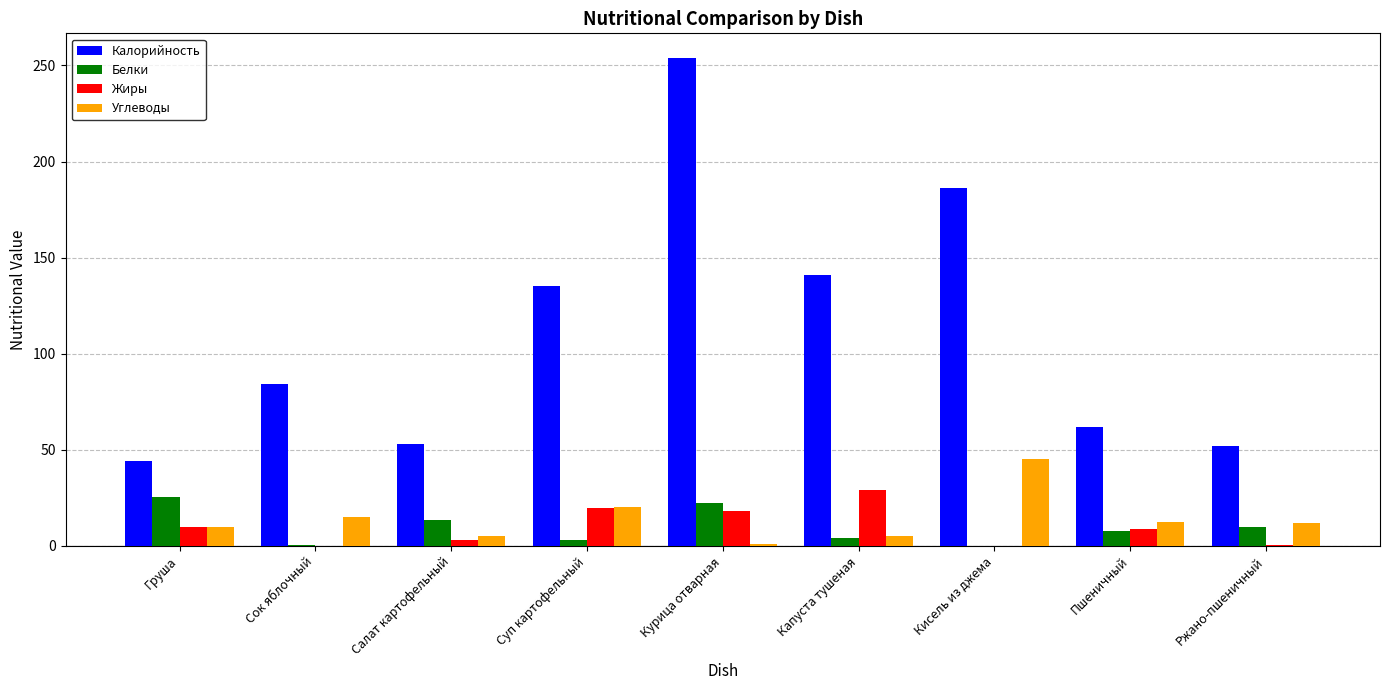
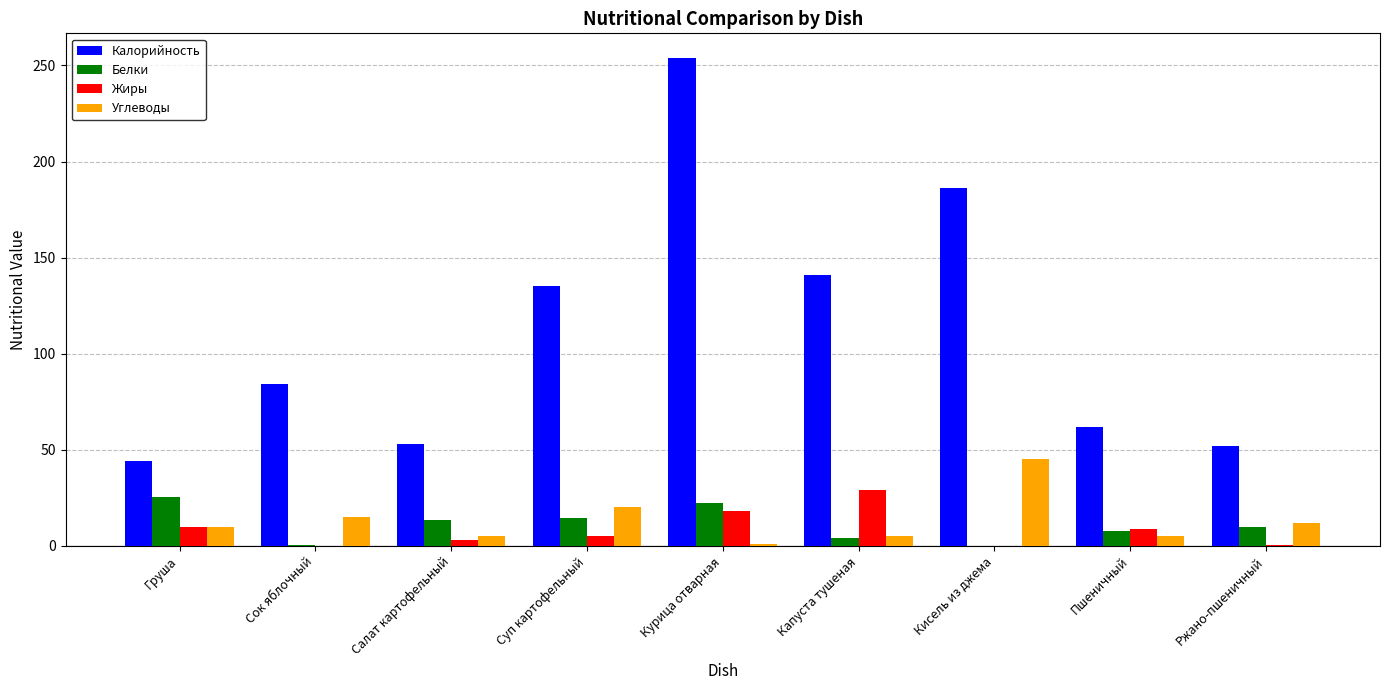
Белки, Суп картофельный: 3 -> 15
Жиры, Суп картофельный: 20 -> 5
Углеводы, Пшеничный: 13 -> 5
